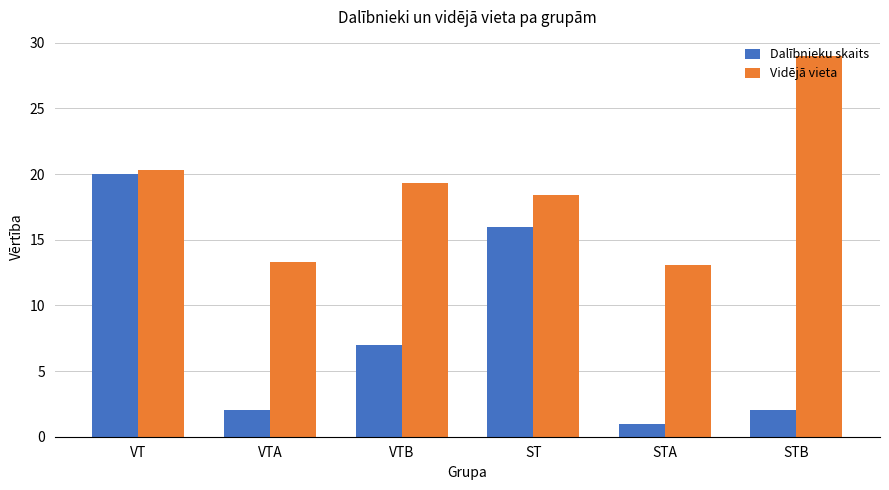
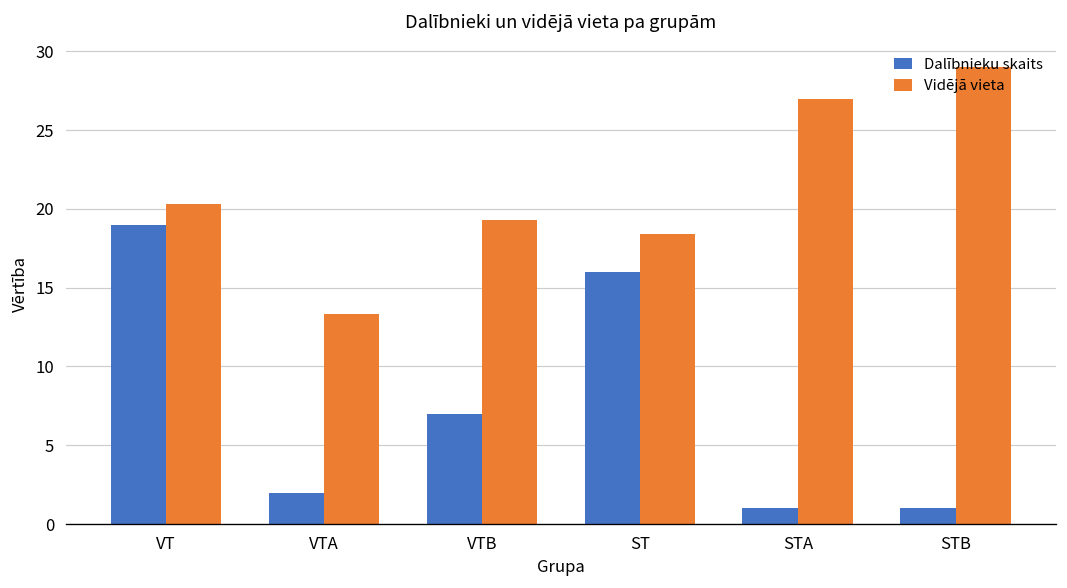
Dalībnieku skaits, VT: 20 -> 19
Vidējā vieta, STA: 13.1 -> 27.0
Dalībnieku skaits, STB: 2 -> 1
